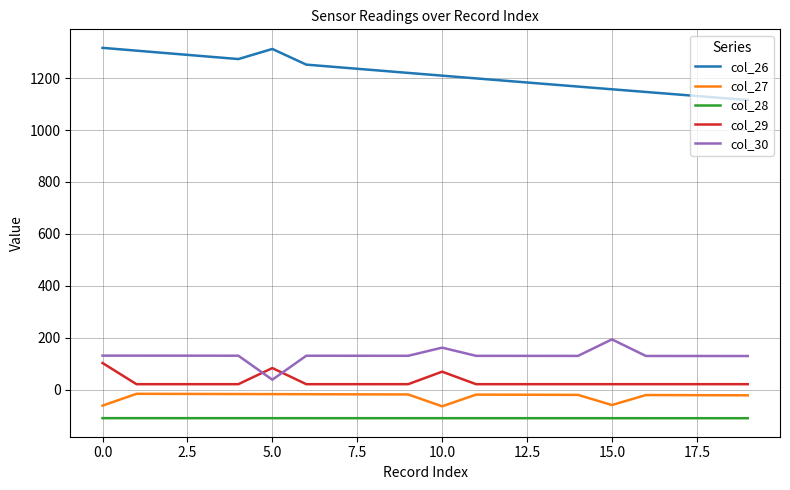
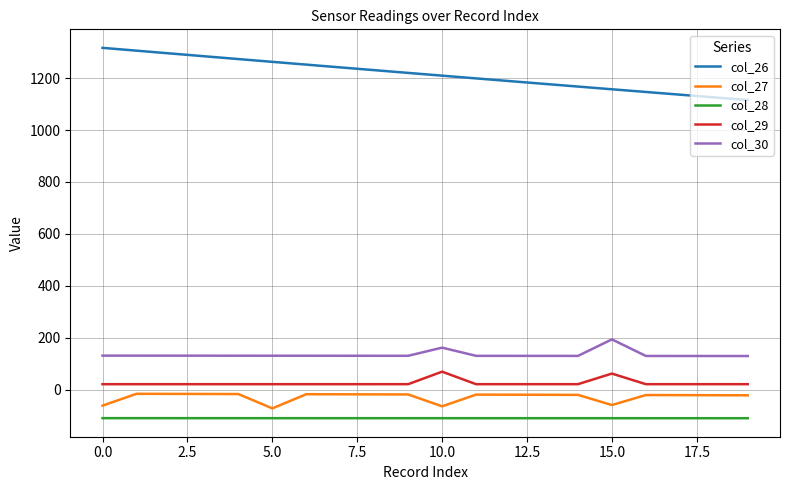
col_29, 0.0: 100 -> 20
col_26, 5.0: 1310 -> 1260
col_27, 5.0: -20 -> -70
col_29, 5.0: 80 -> 20
col_30, 5.0: 40 -> 130
col_29, 15.0: 20 -> 60
